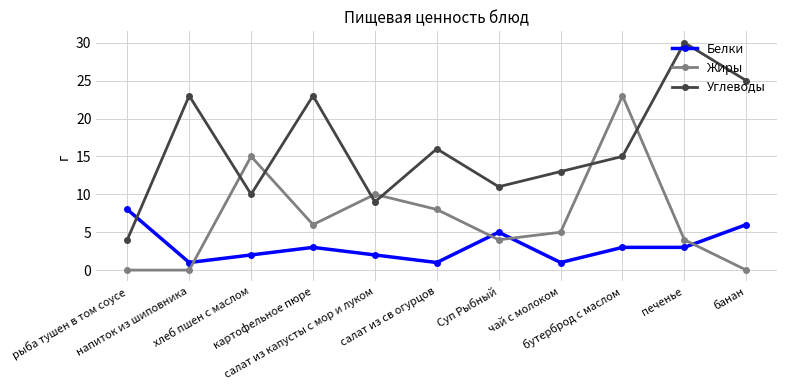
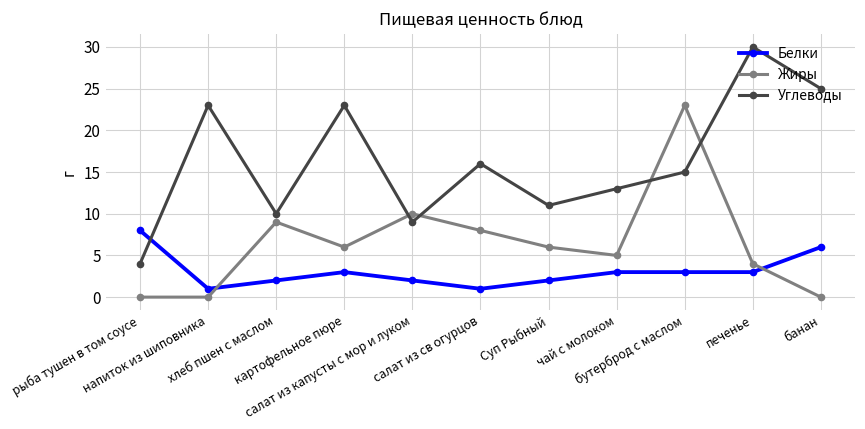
Жиры, хлеб пшен с маслом: 15 -> 9
Белки, Суп Рыбный: 5 -> 2
Жиры, Суп Рыбный: 4 -> 6
Белки, чай с молоком: 1 -> 3
